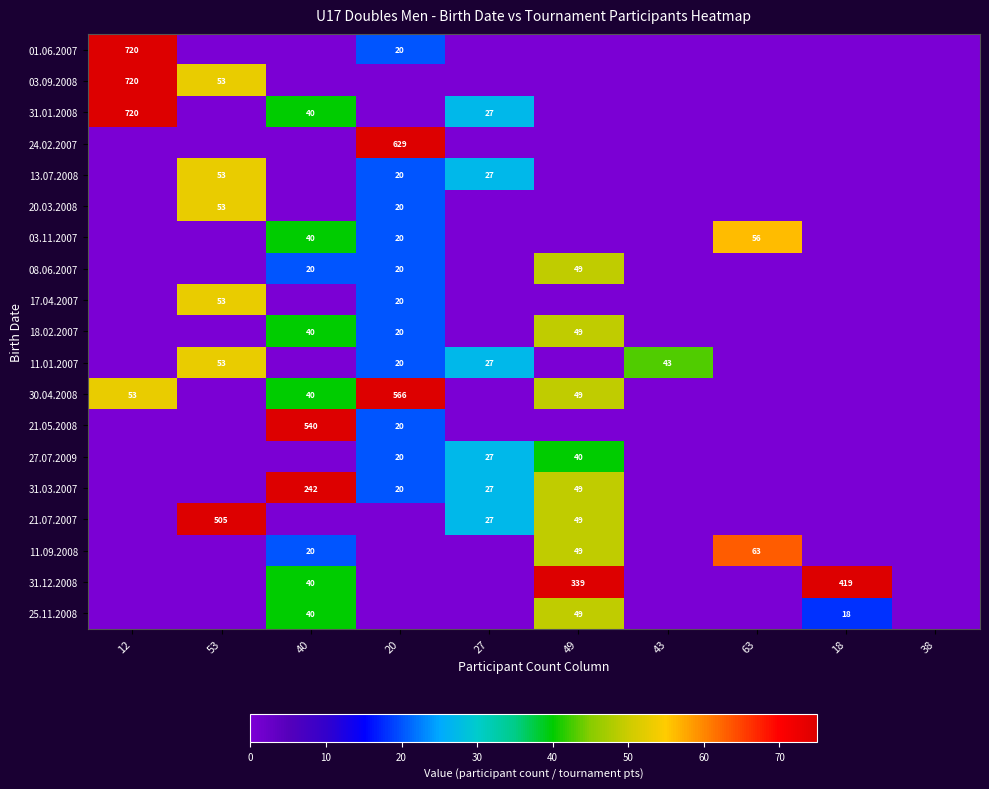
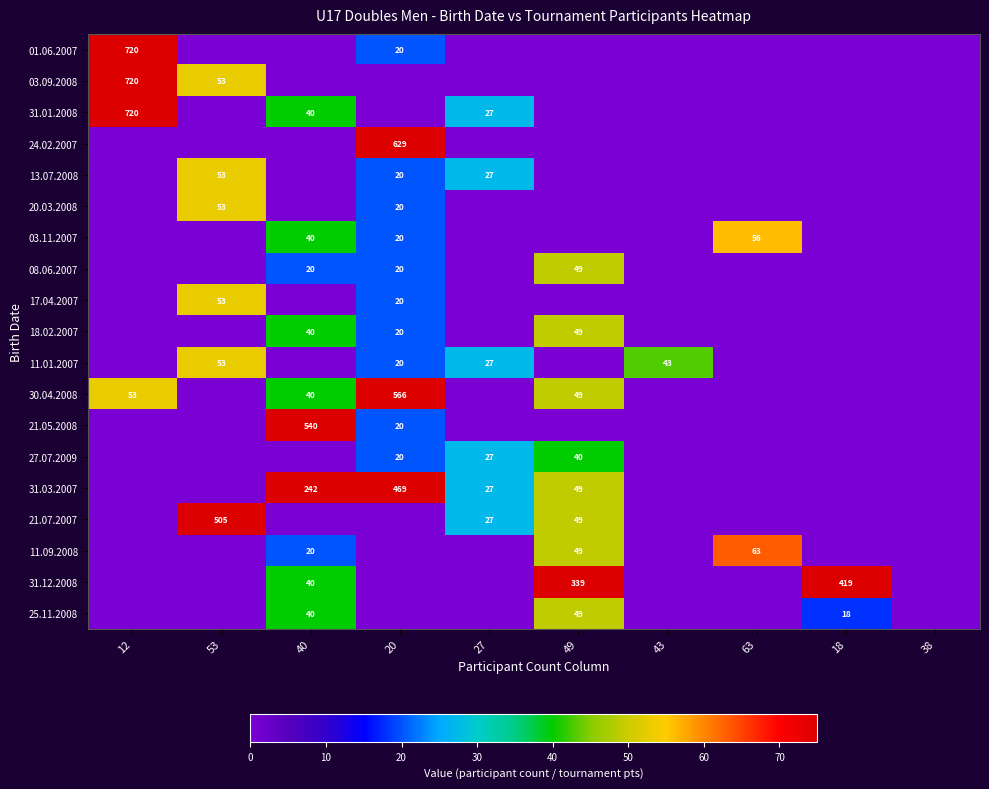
31.03.2007, 20: 20 -> 469
